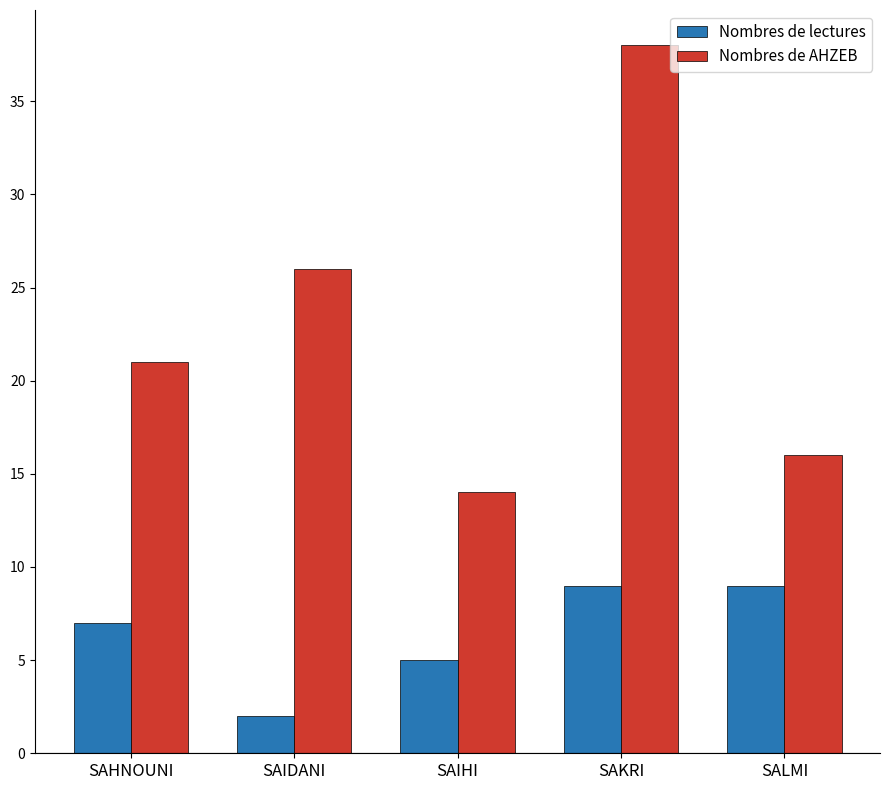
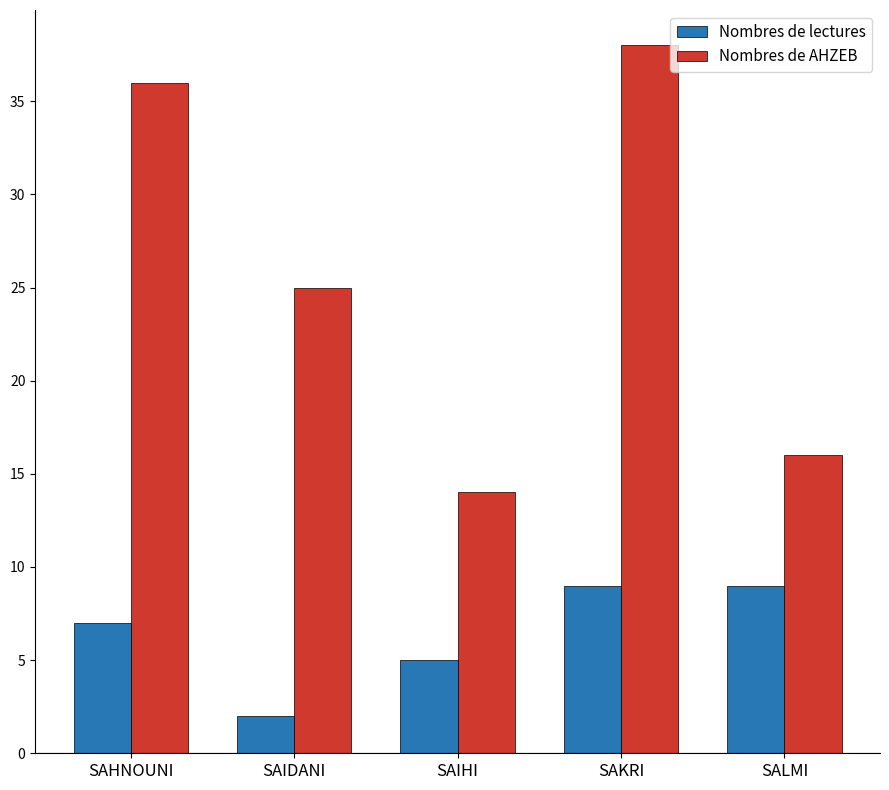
Nombres de AHZEB, SAHNOUNI: 21 -> 36
Nombres de AHZEB, SAIDANI: 26 -> 25
